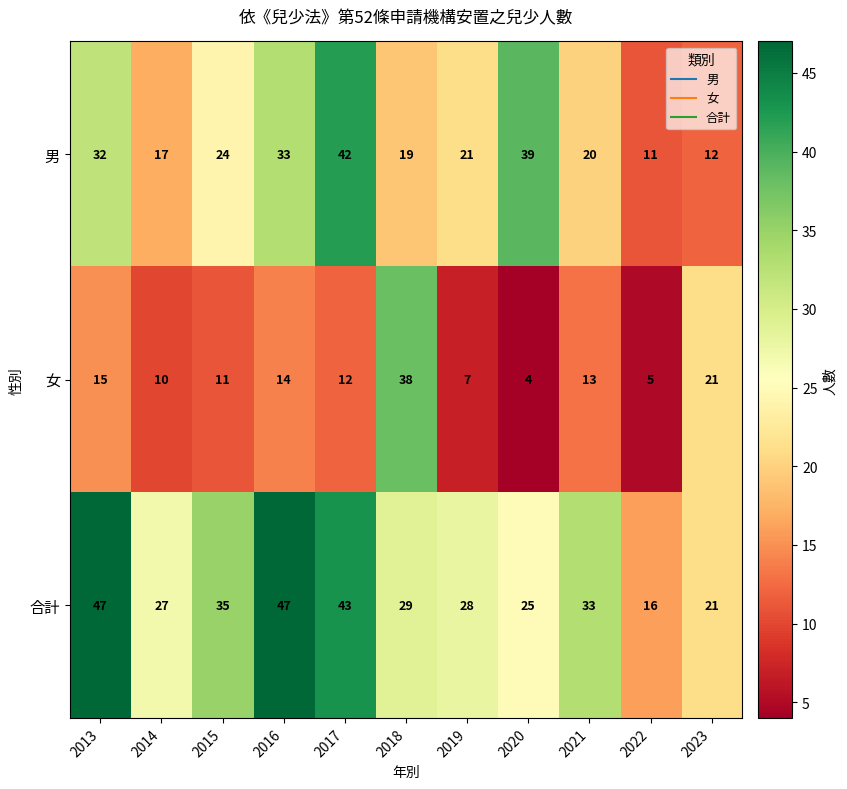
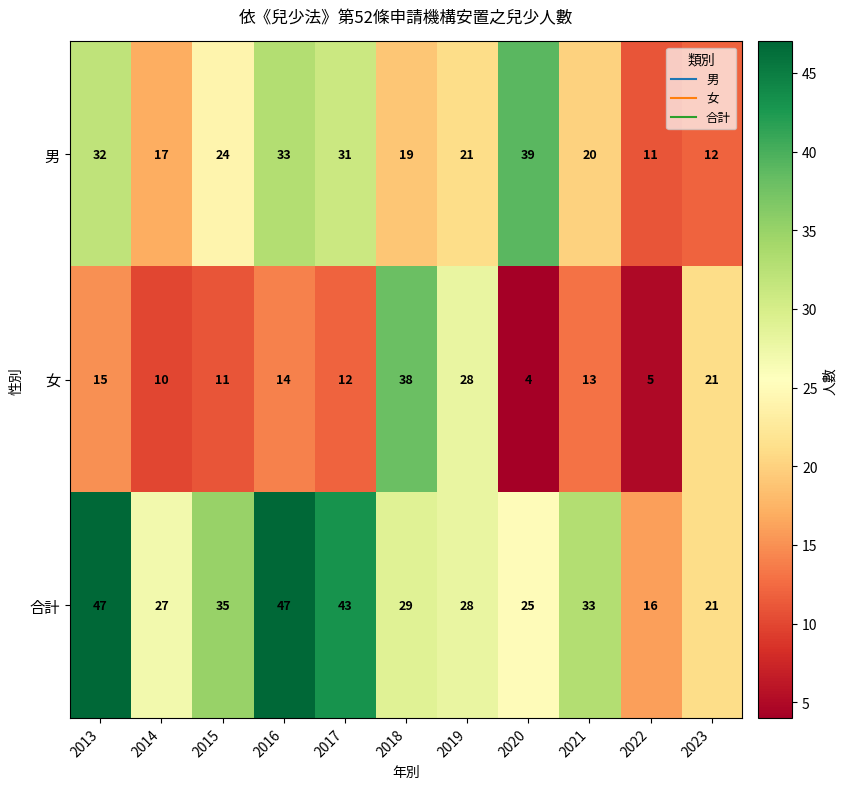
男, 2017: 42 -> 31
女, 2019: 7 -> 28
